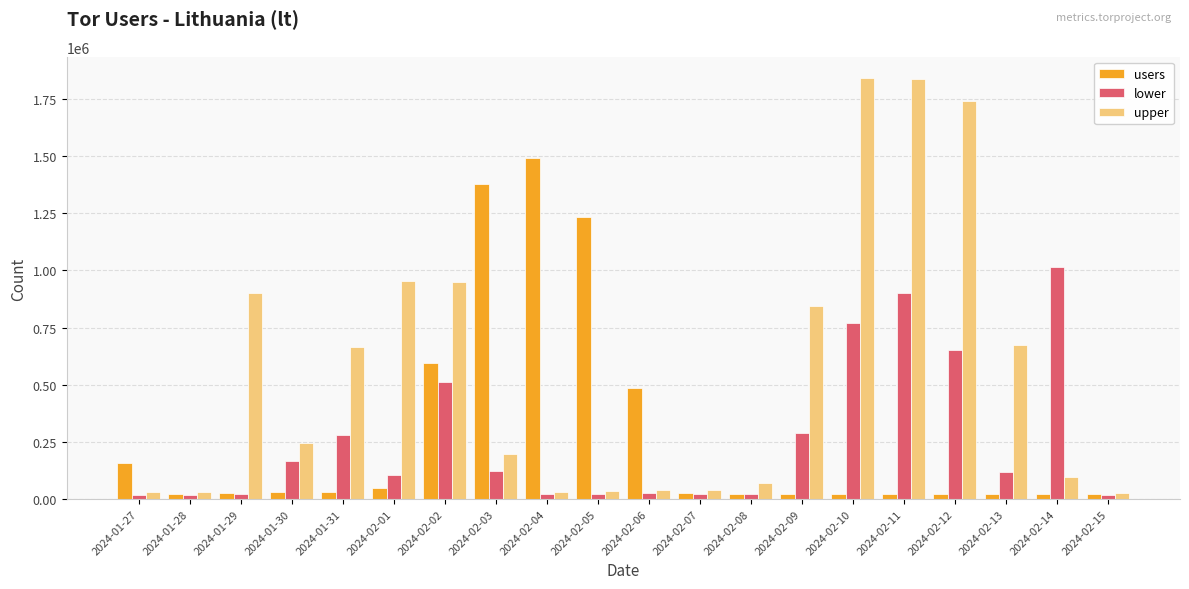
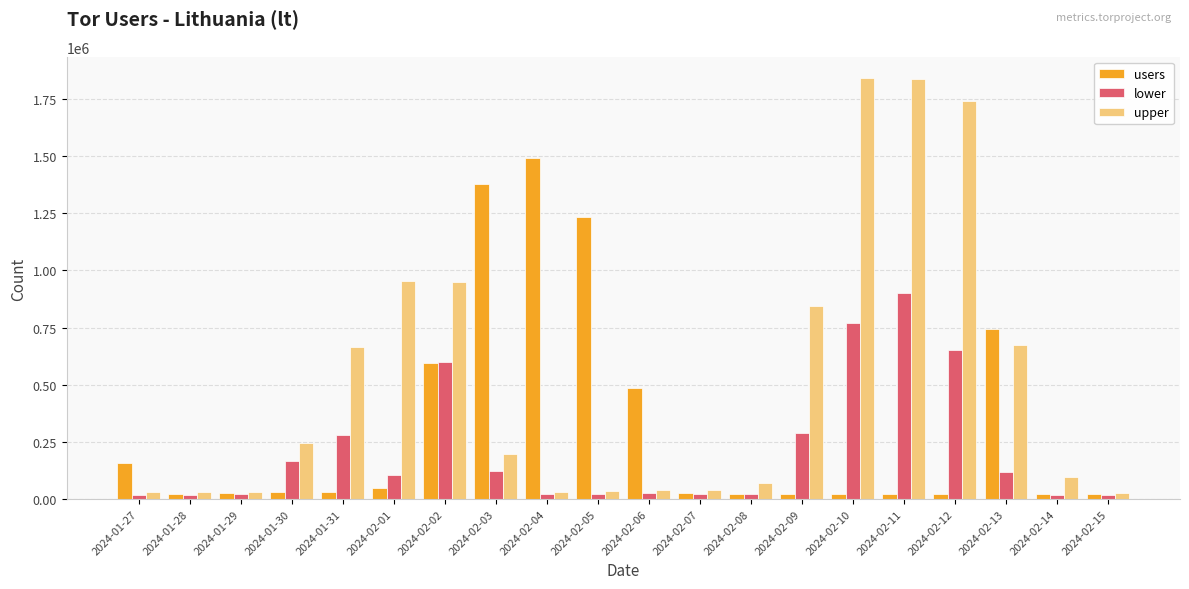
upper, 2024-01-29: 900000 -> 30000
lower, 2024-02-02: 510000 -> 600000
users, 2024-02-13: 20000 -> 740000
lower, 2024-02-14: 1010000 -> 20000
